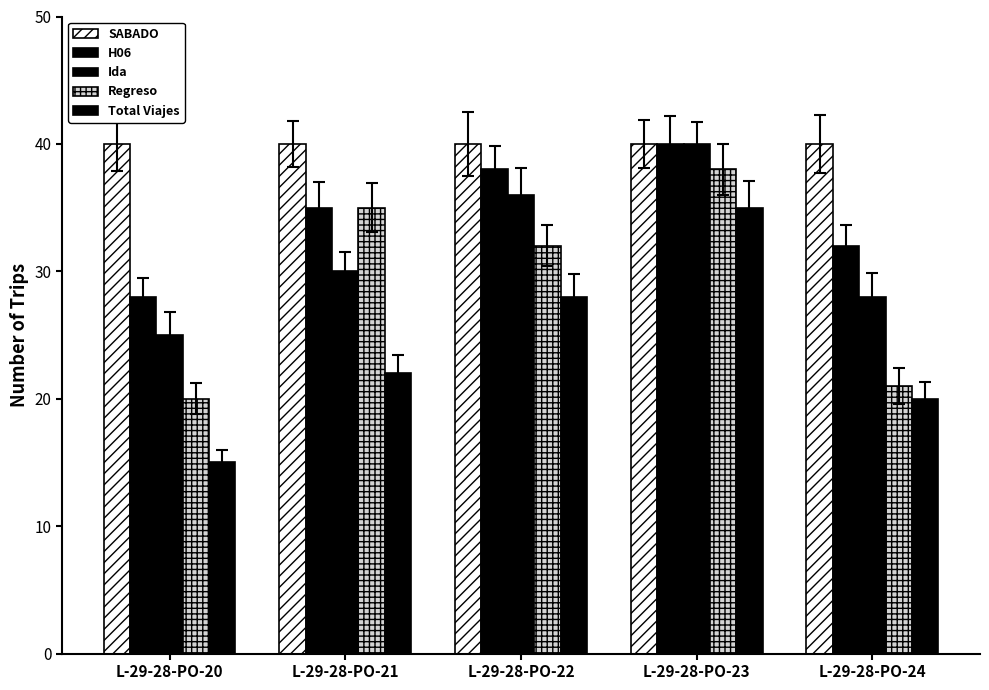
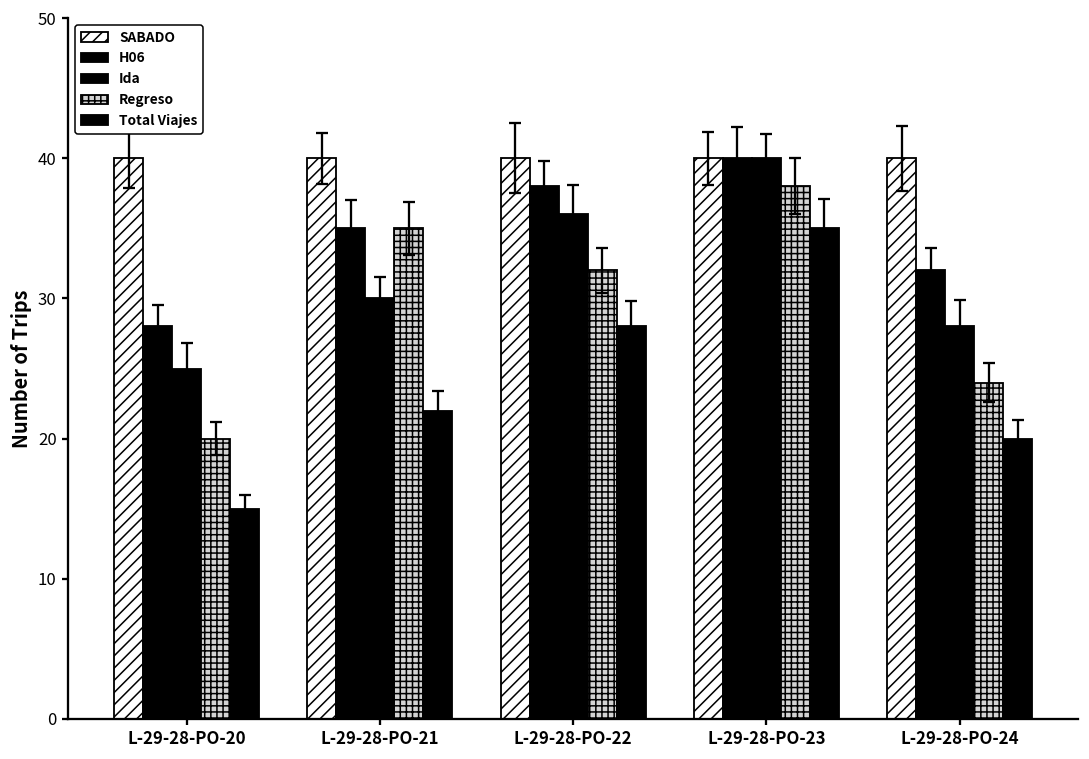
Regreso, L-29-28-PO-24: 21 -> 24
